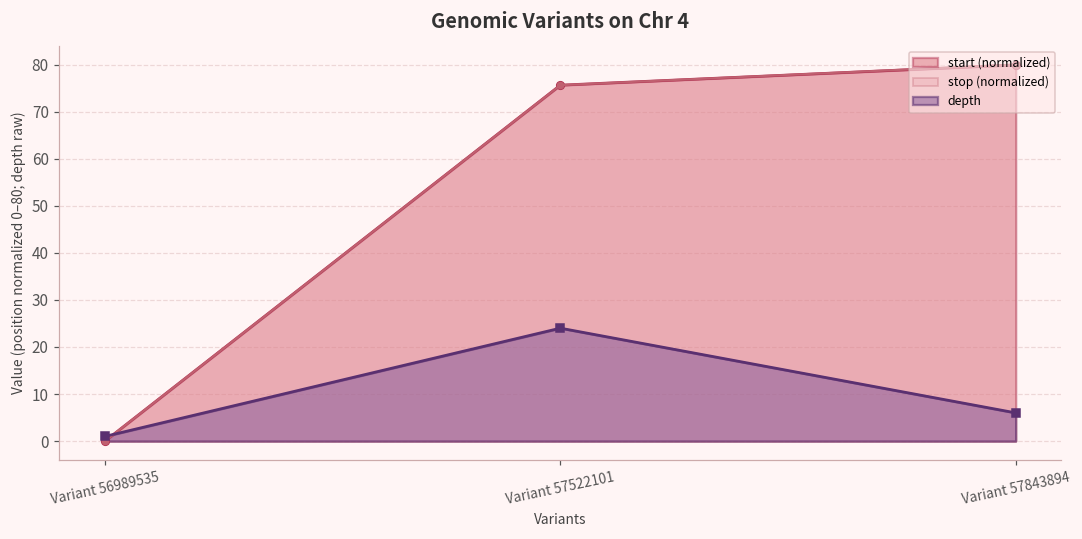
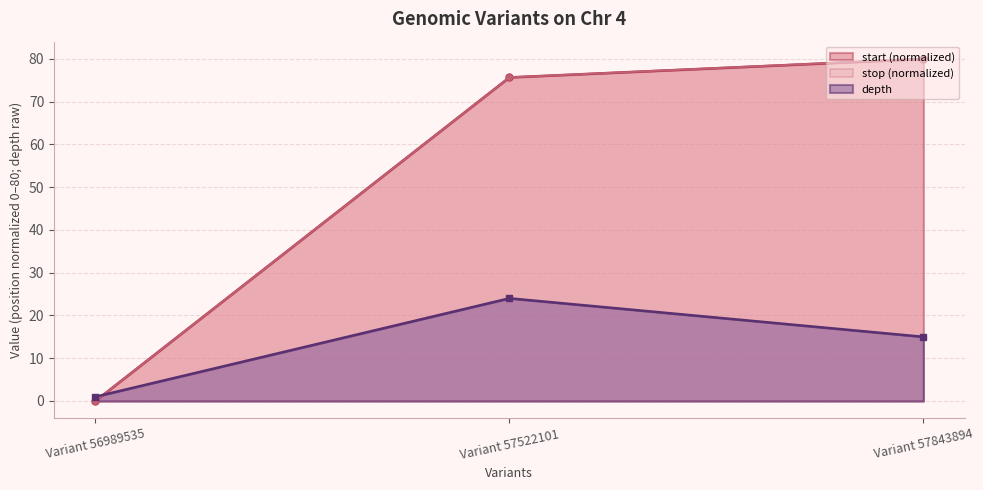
depth, Variant 57843894: 6 -> 15
